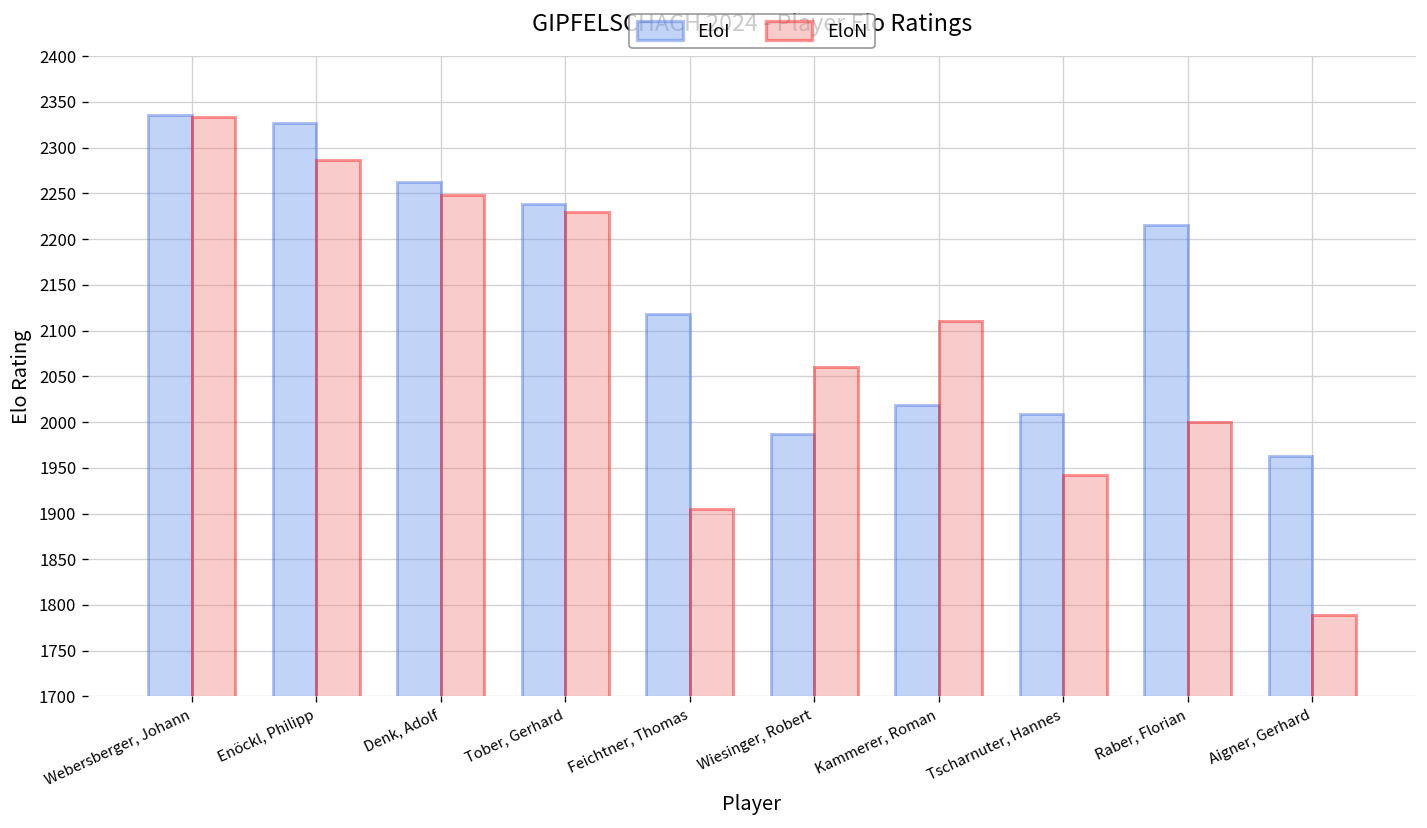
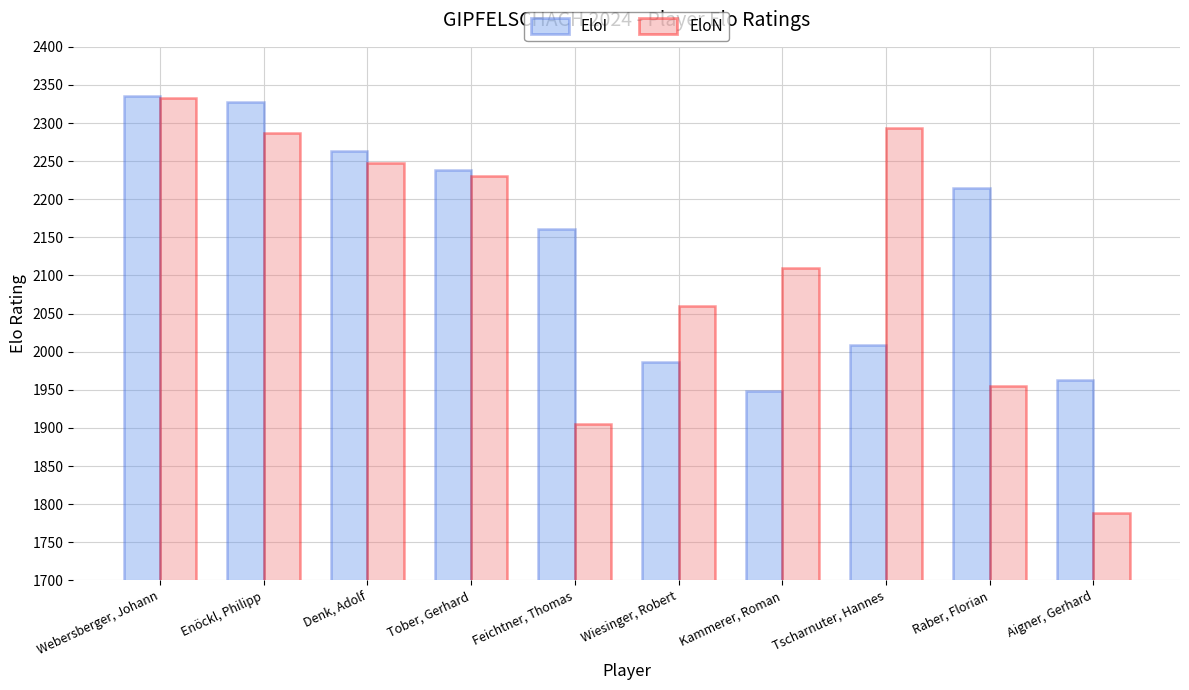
EloI, Feichtner, Thomas: 2120 -> 2160
EloI, Kammerer, Roman: 2020 -> 1950
EloN, Tscharnuter, Hannes: 1940 -> 2290
EloN, Raber, Florian: 2000 -> 1960
